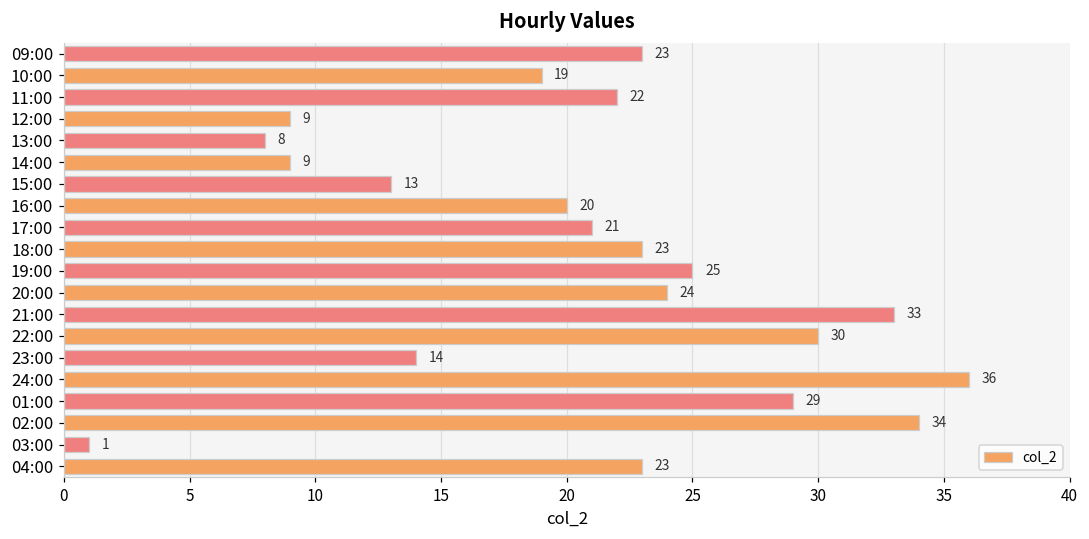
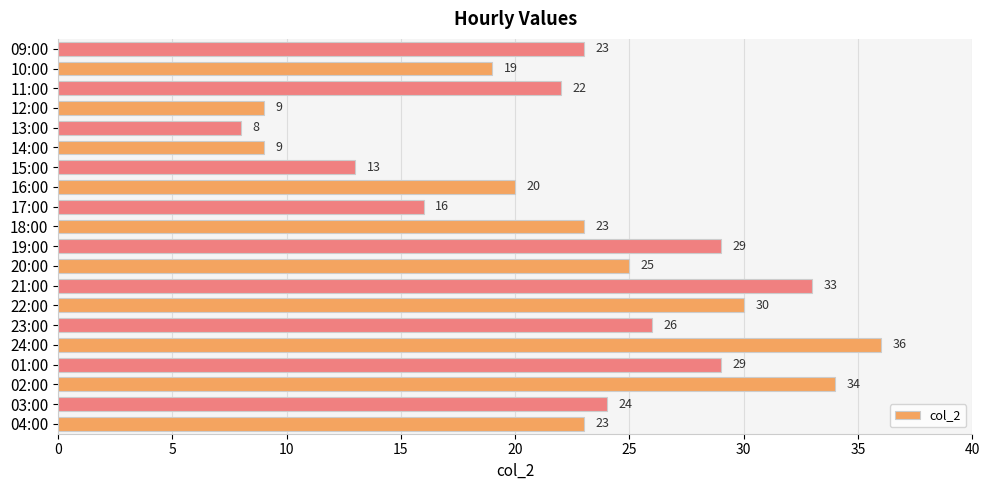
17:00: 21 -> 16
19:00: 25 -> 29
20:00: 24 -> 25
23:00: 14 -> 26
03:00: 1 -> 24
